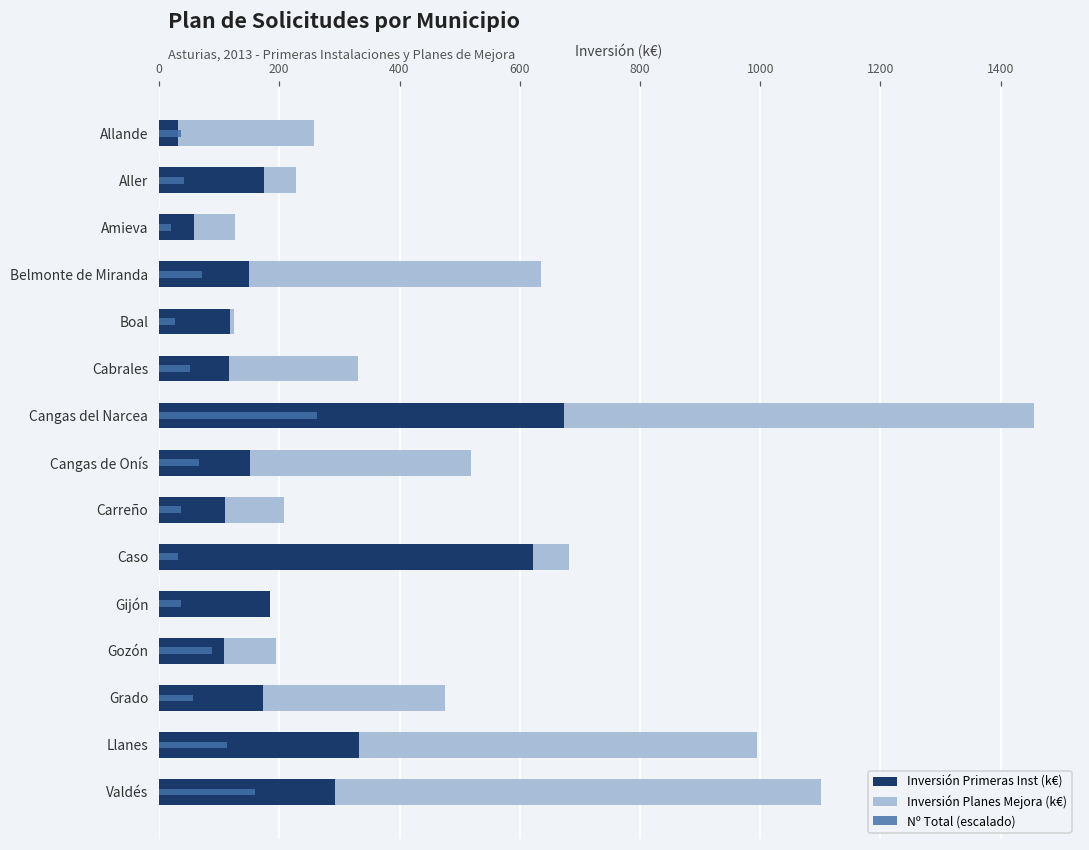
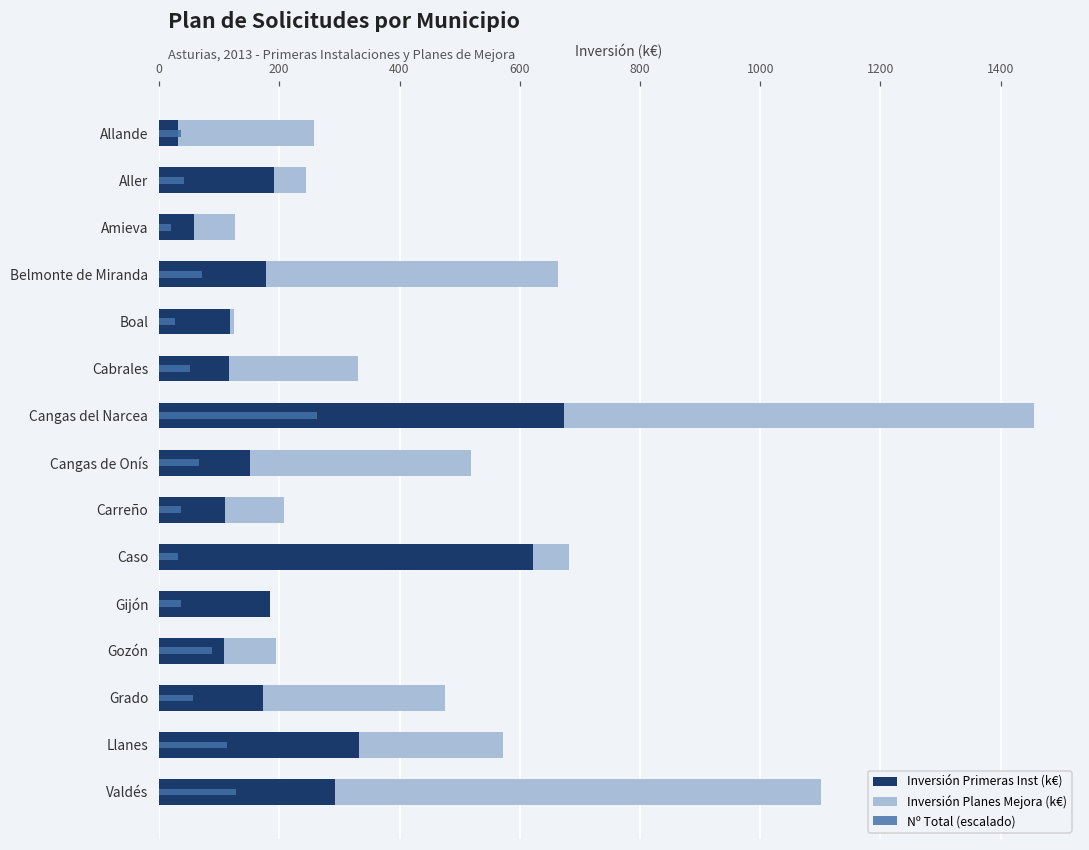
Inversión Primeras Inst (k€), Aller: 170 -> 190
Inversión Primeras Inst (k€), Belmonte de Miranda: 150 -> 180
Inversión Planes Mejora (k€), Llanes: 660 -> 240
Nº Total (escalado), Valdés: 160 -> 130
